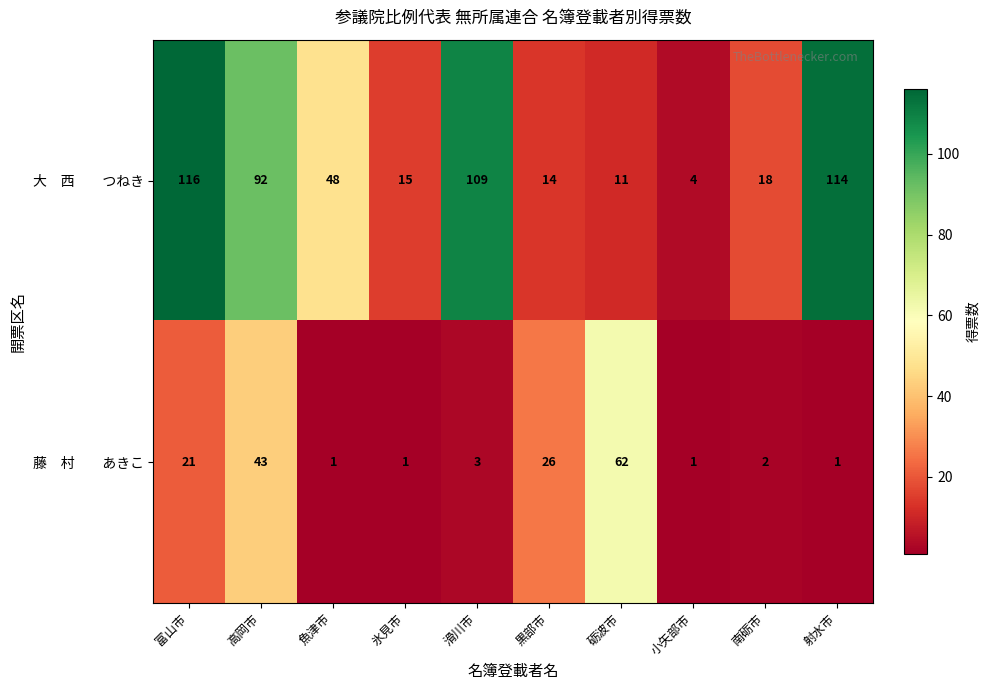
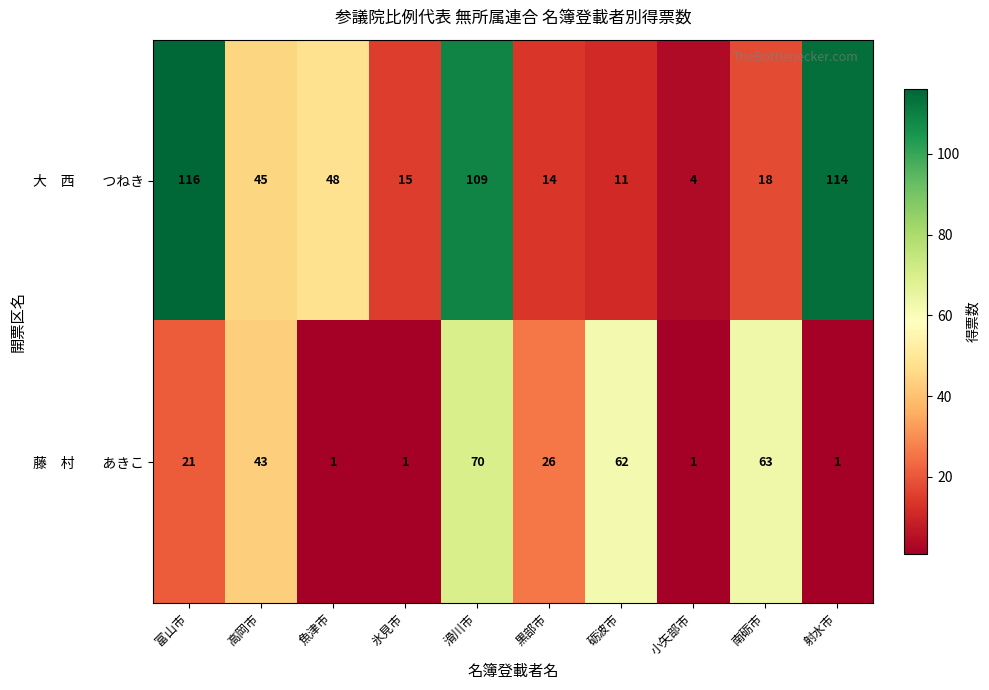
大 西 つねき, 高岡市: 92 -> 45
藤 村 あきこ, 滑川市: 3 -> 70
藤 村 あきこ, 南砺市: 2 -> 63
